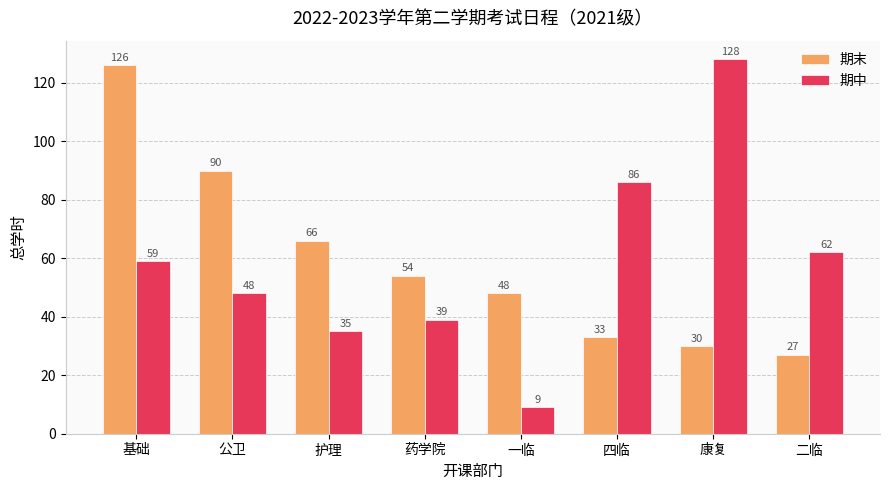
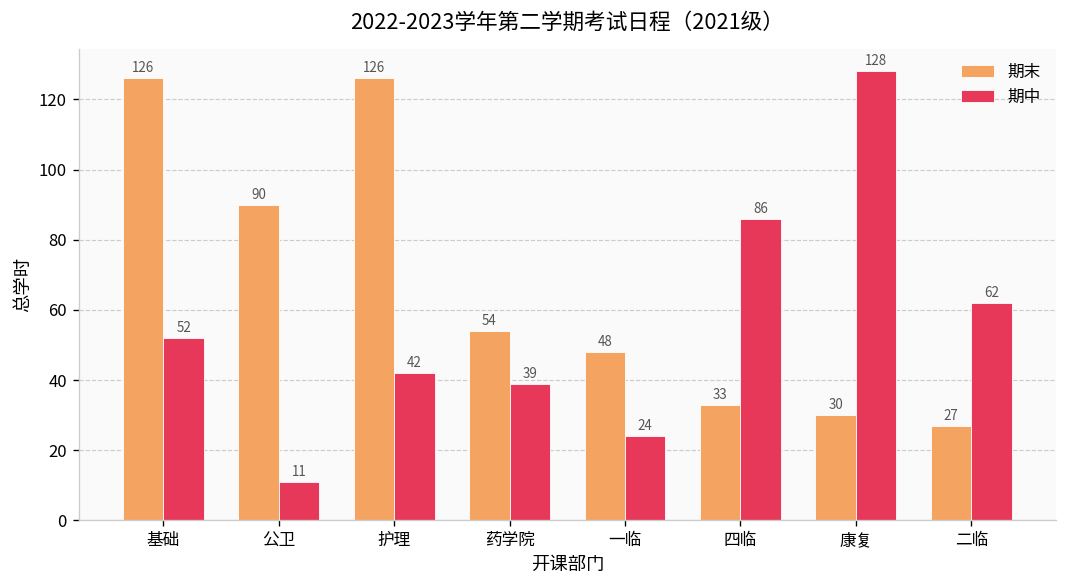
期中, 基础: 59 -> 52
期中, 公卫: 48 -> 11
期末, 护理: 66 -> 126
期中, 护理: 35 -> 42
期中, 一临: 9 -> 24
